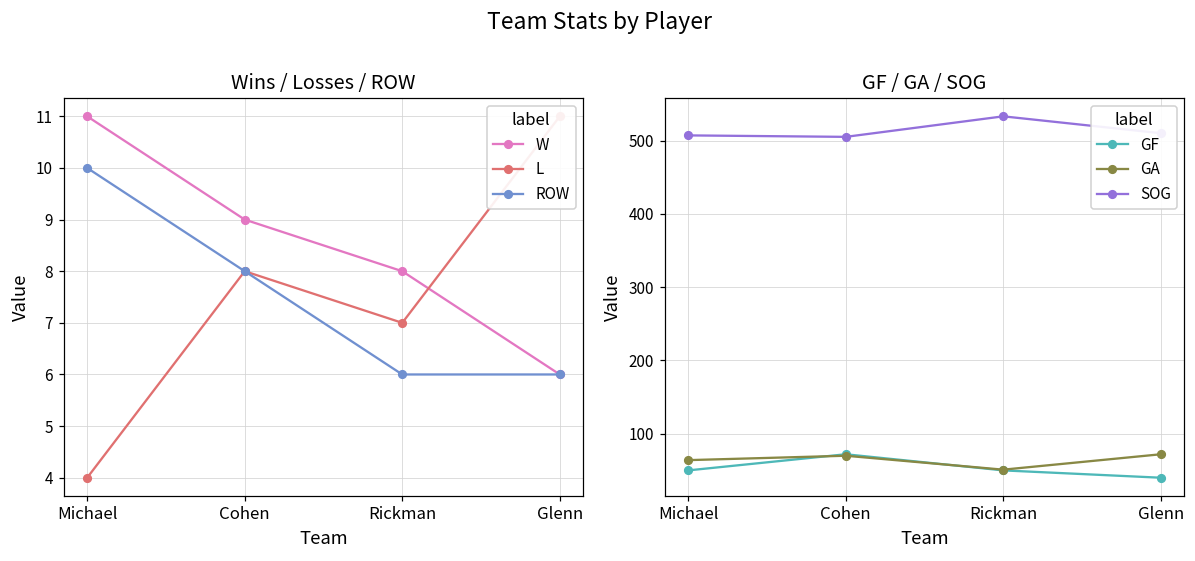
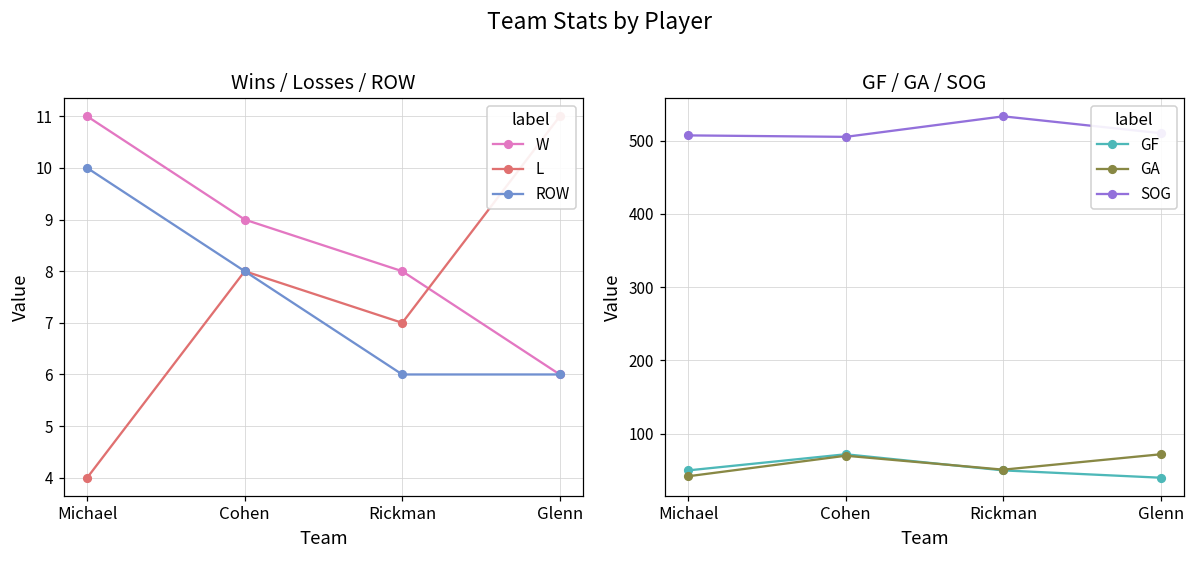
GF / GA / SOG, GA, Michael: 60 -> 40
